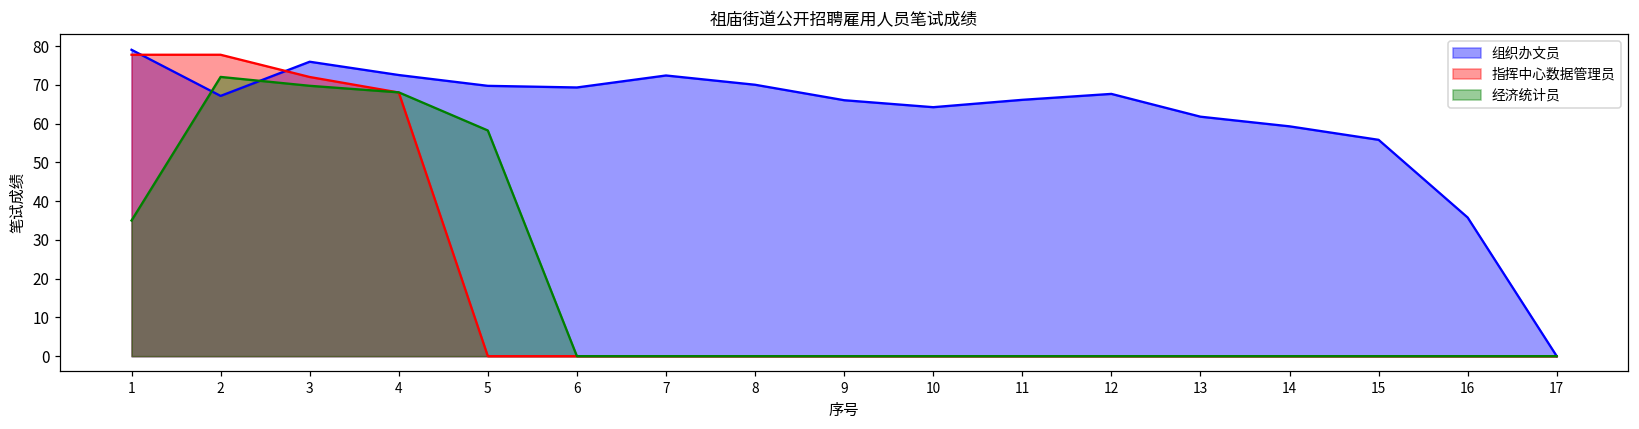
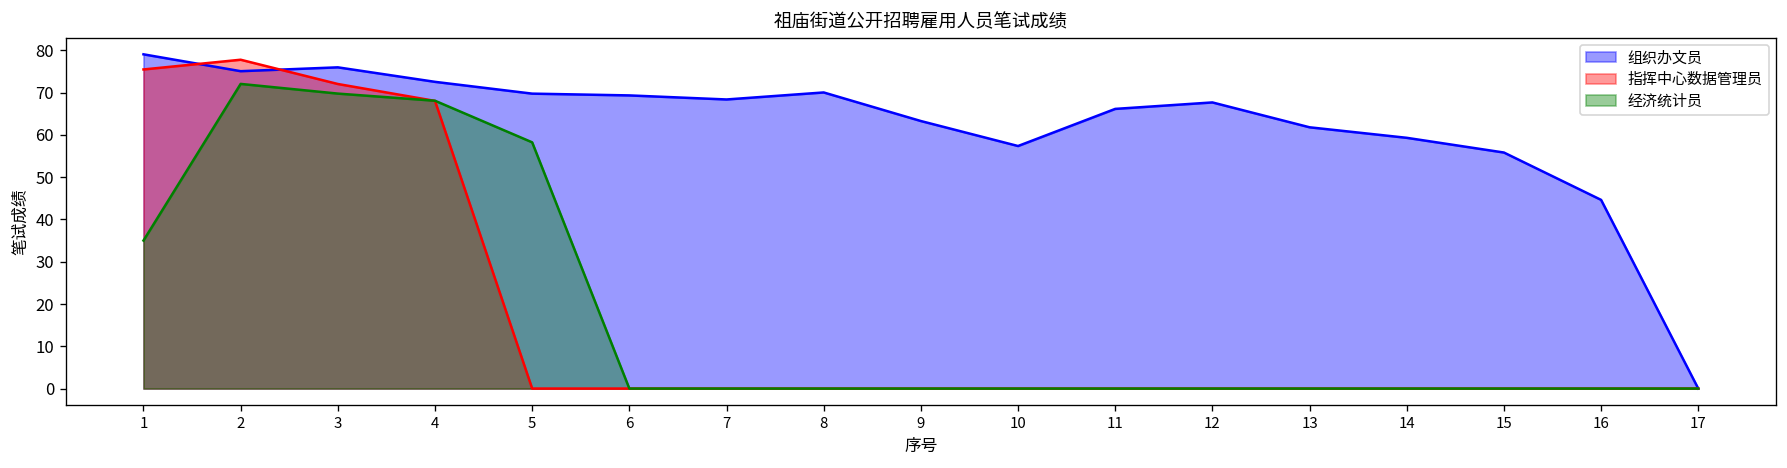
指挥中心数据管理员, 1: 78 -> 75
组织办文员, 2: 67 -> 75
组织办文员, 7: 72 -> 68
组织办文员, 9: 66 -> 63
组织办文员, 10: 64 -> 57
组织办文员, 16: 36 -> 45
